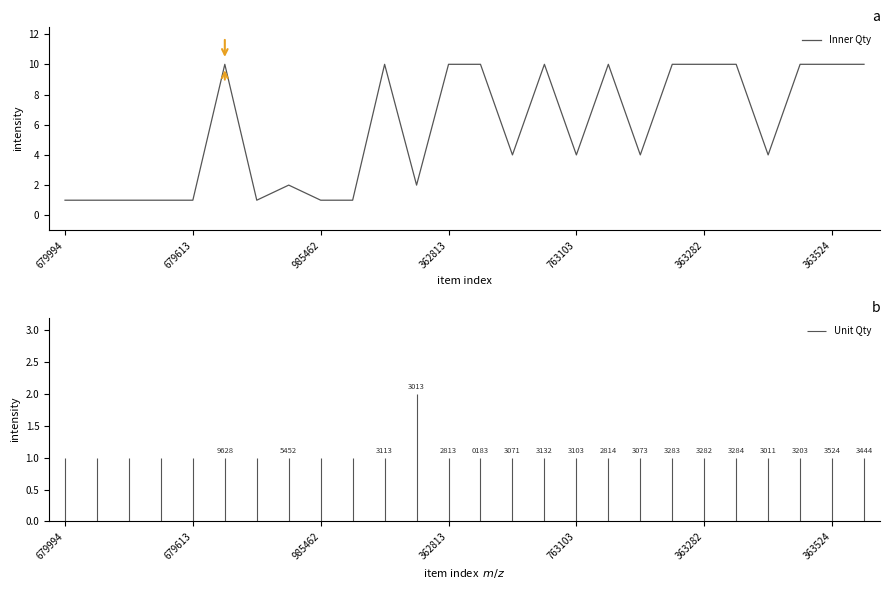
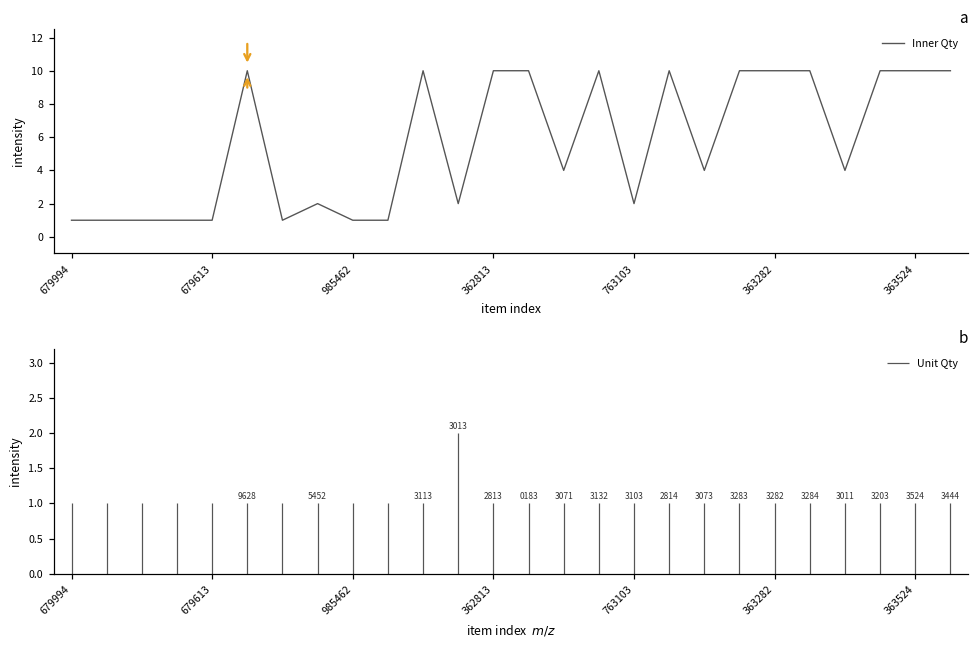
763103: 4 -> 2
